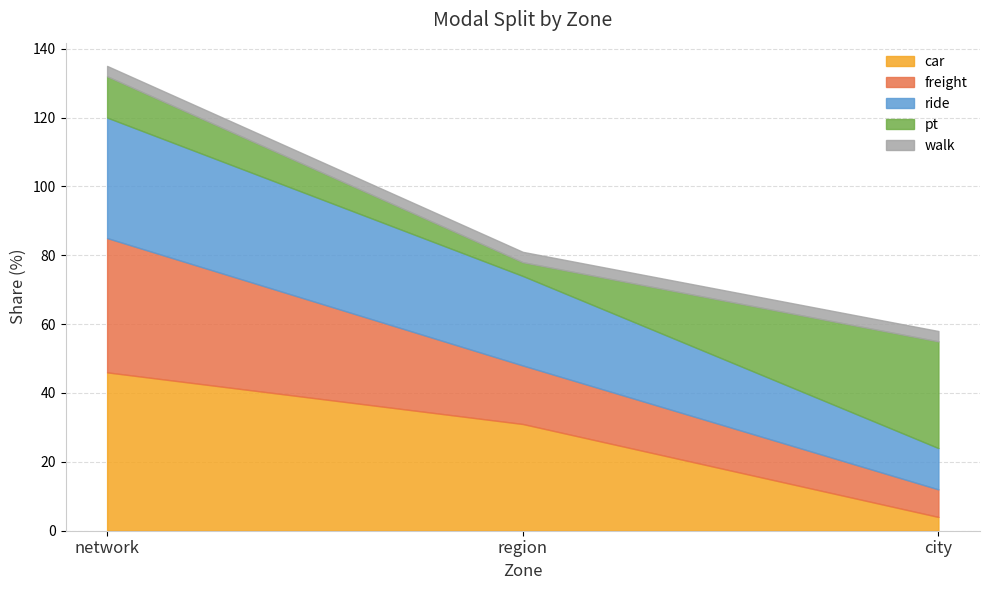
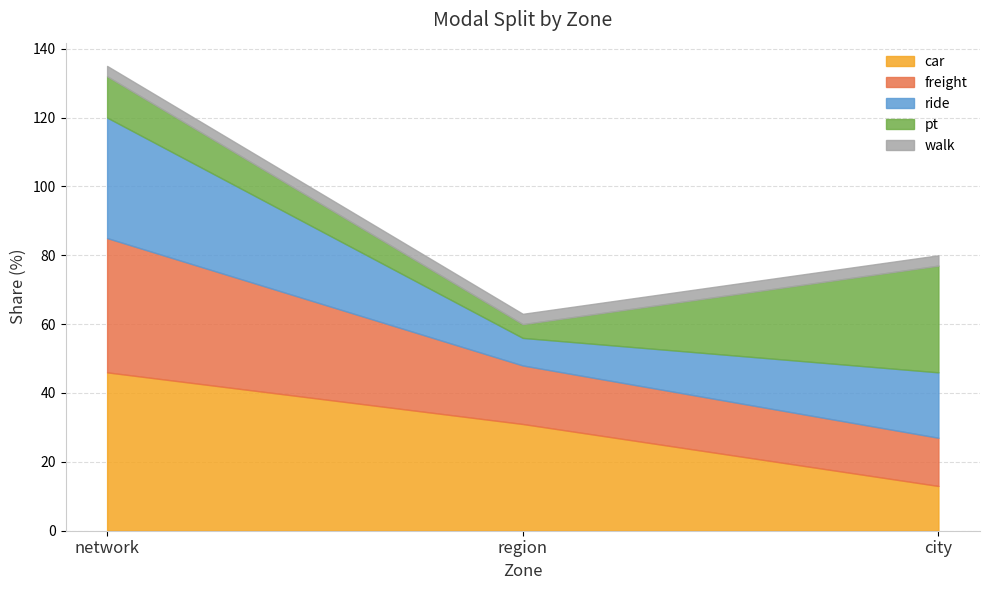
ride, region: 26 -> 8
car, city: 4 -> 13
freight, city: 8 -> 14
ride, city: 12 -> 19
